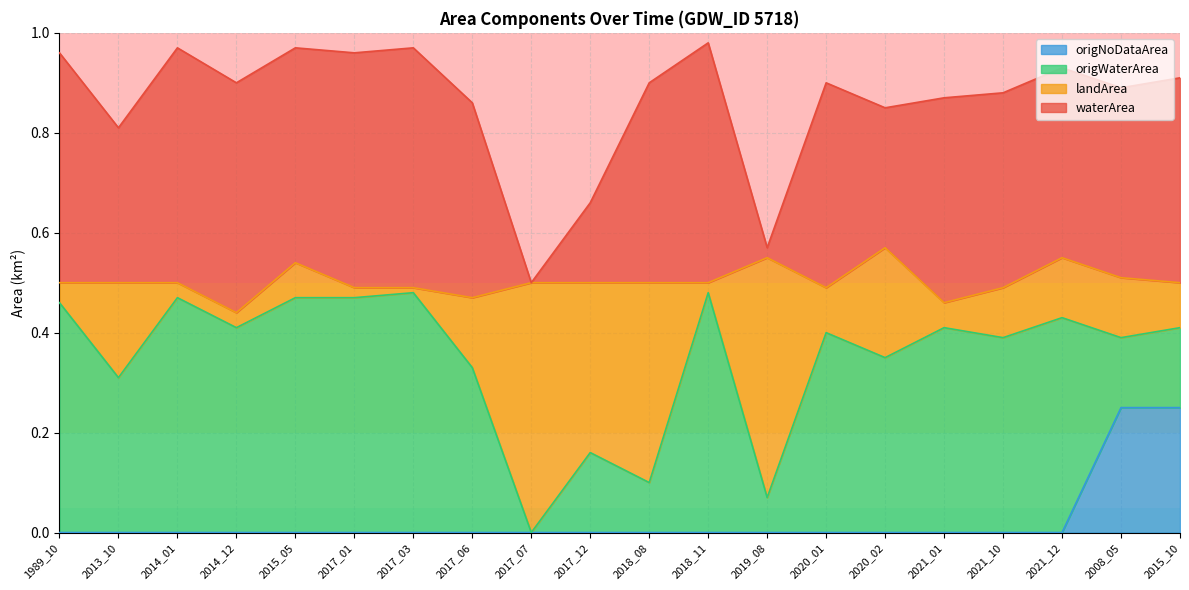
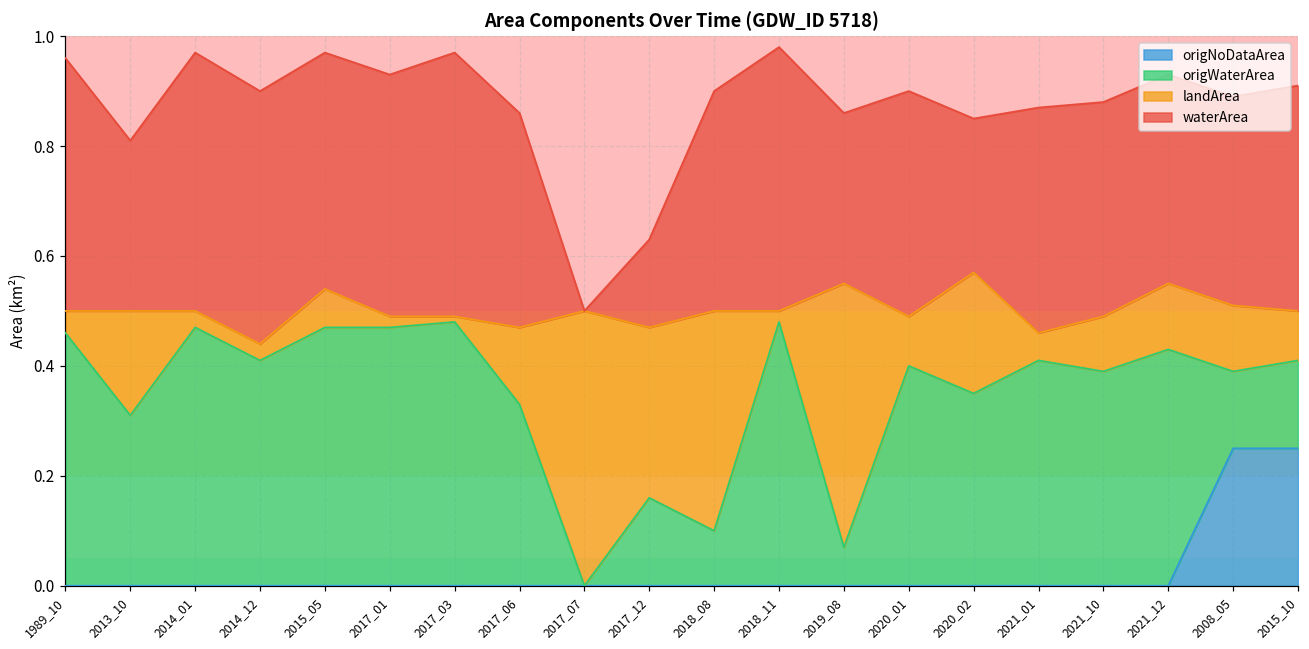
waterArea, 2017_01: 0.47 -> 0.44
landArea, 2017_12: 0.34 -> 0.31
waterArea, 2019_08: 0.02 -> 0.31
